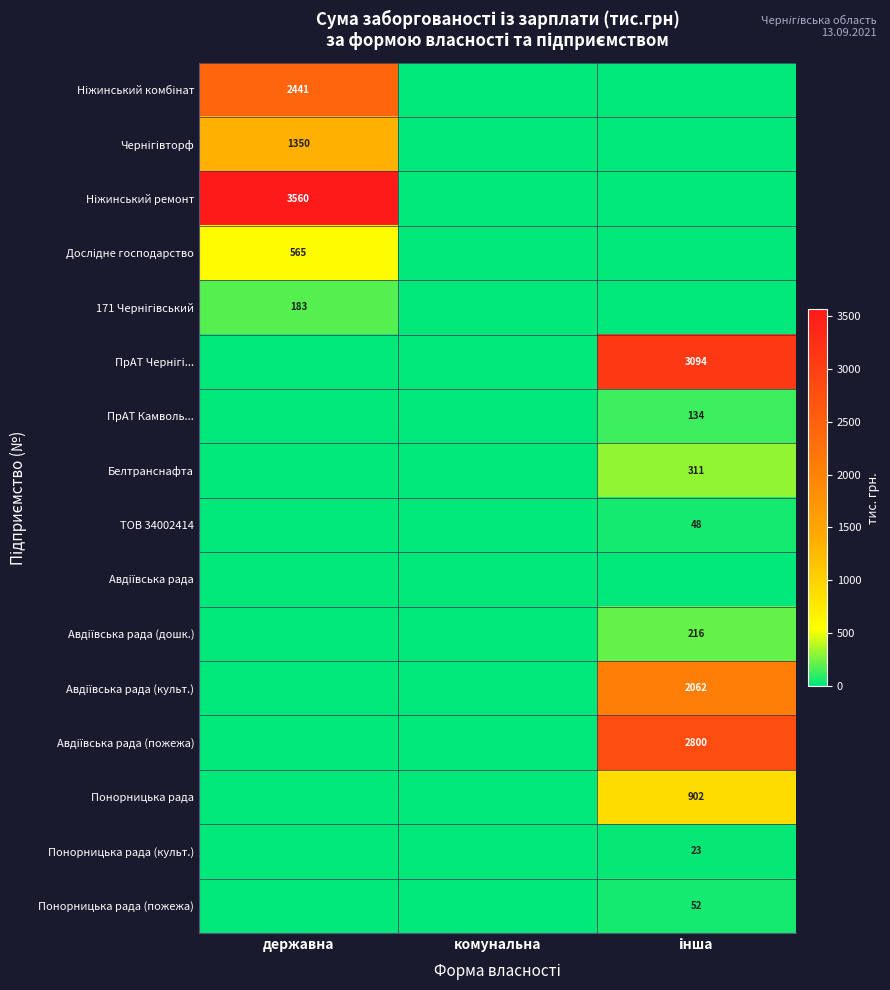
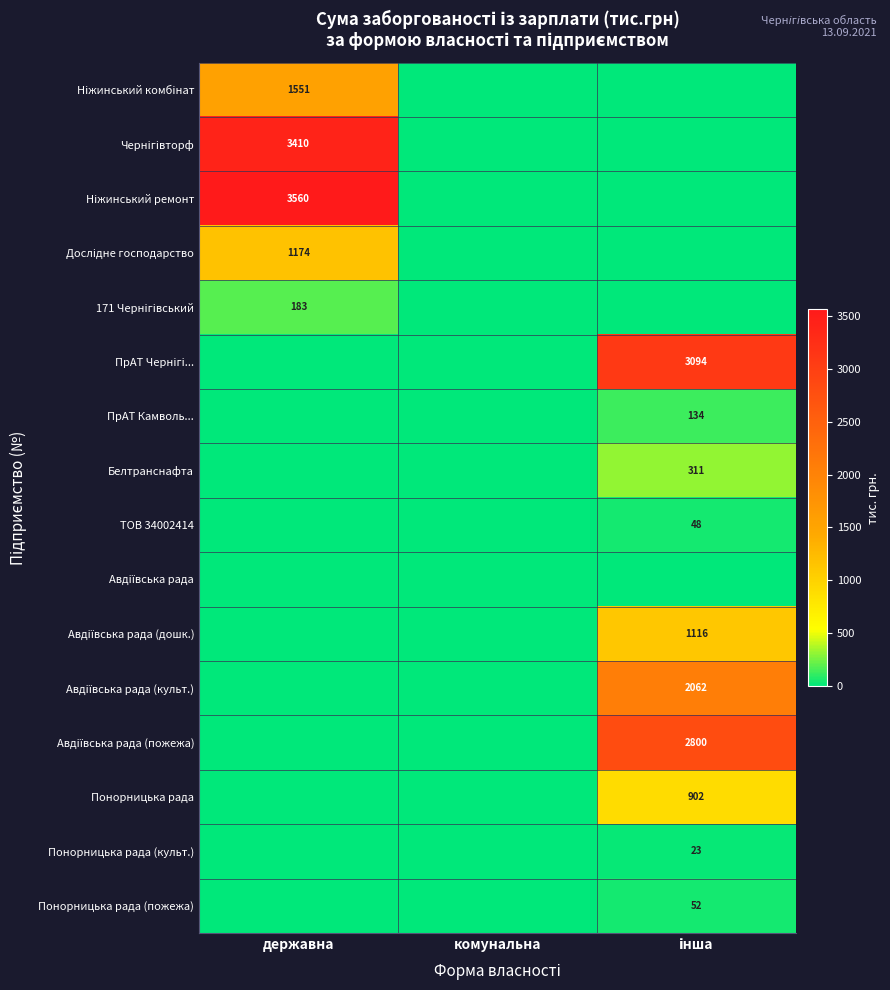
Ніжинський комбінат, державна: 2441 -> 1551
Чернігівторф, державна: 1350 -> 3410
Дослідне господарство, державна: 565 -> 1174
Авдіївська рада (дошк.), інша: 216 -> 1116
